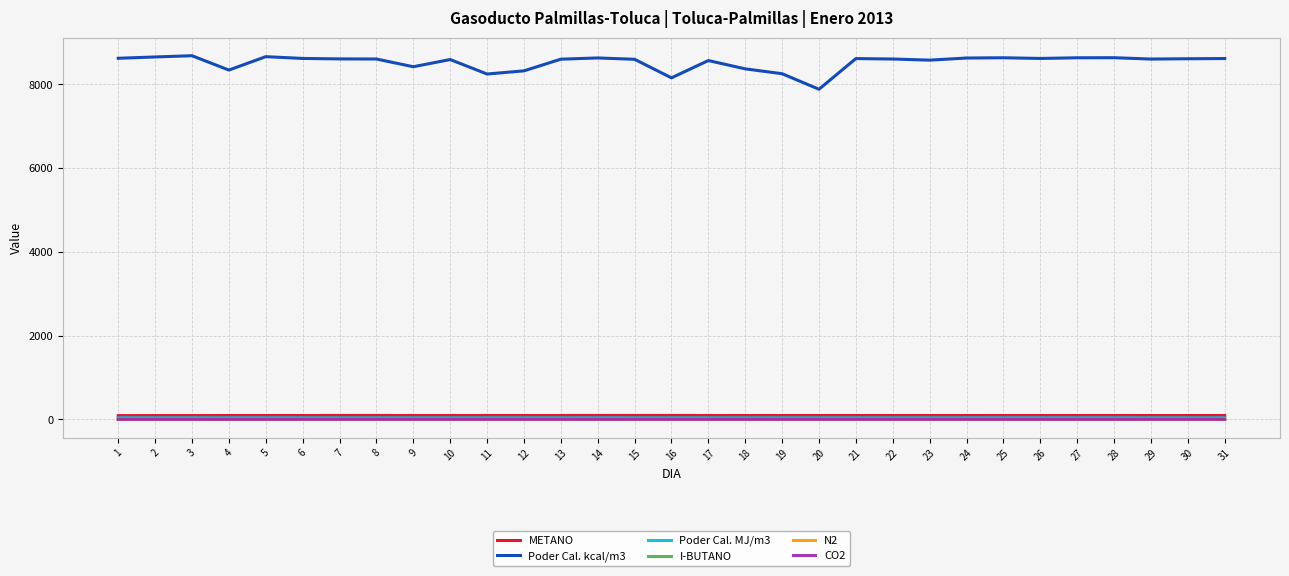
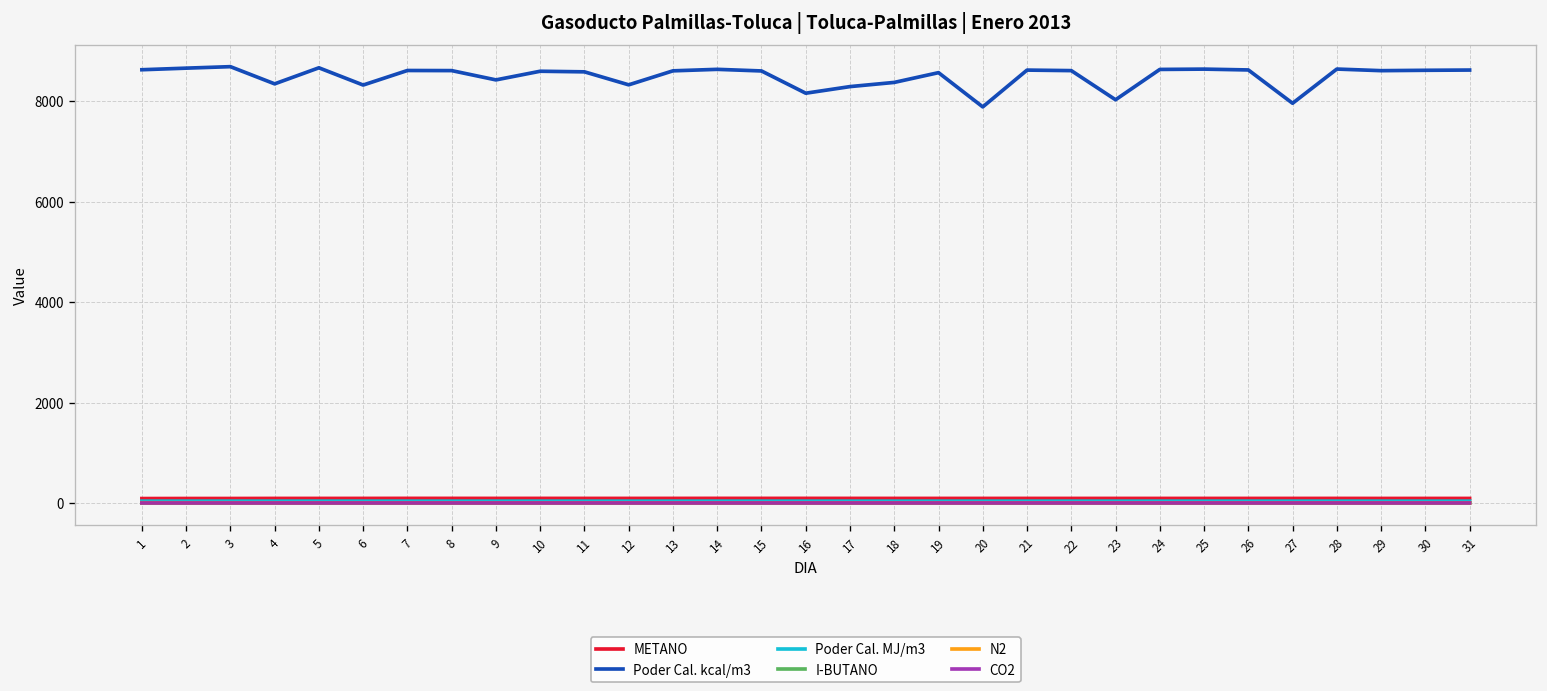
Poder Cal. kcal/m3, 6: 8600 -> 8300
Poder Cal. kcal/m3, 11: 8200 -> 8600
Poder Cal. kcal/m3, 17: 8600 -> 8300
Poder Cal. kcal/m3, 19: 8300 -> 8600
Poder Cal. kcal/m3, 23: 8600 -> 8000
Poder Cal. kcal/m3, 27: 8600 -> 8000
